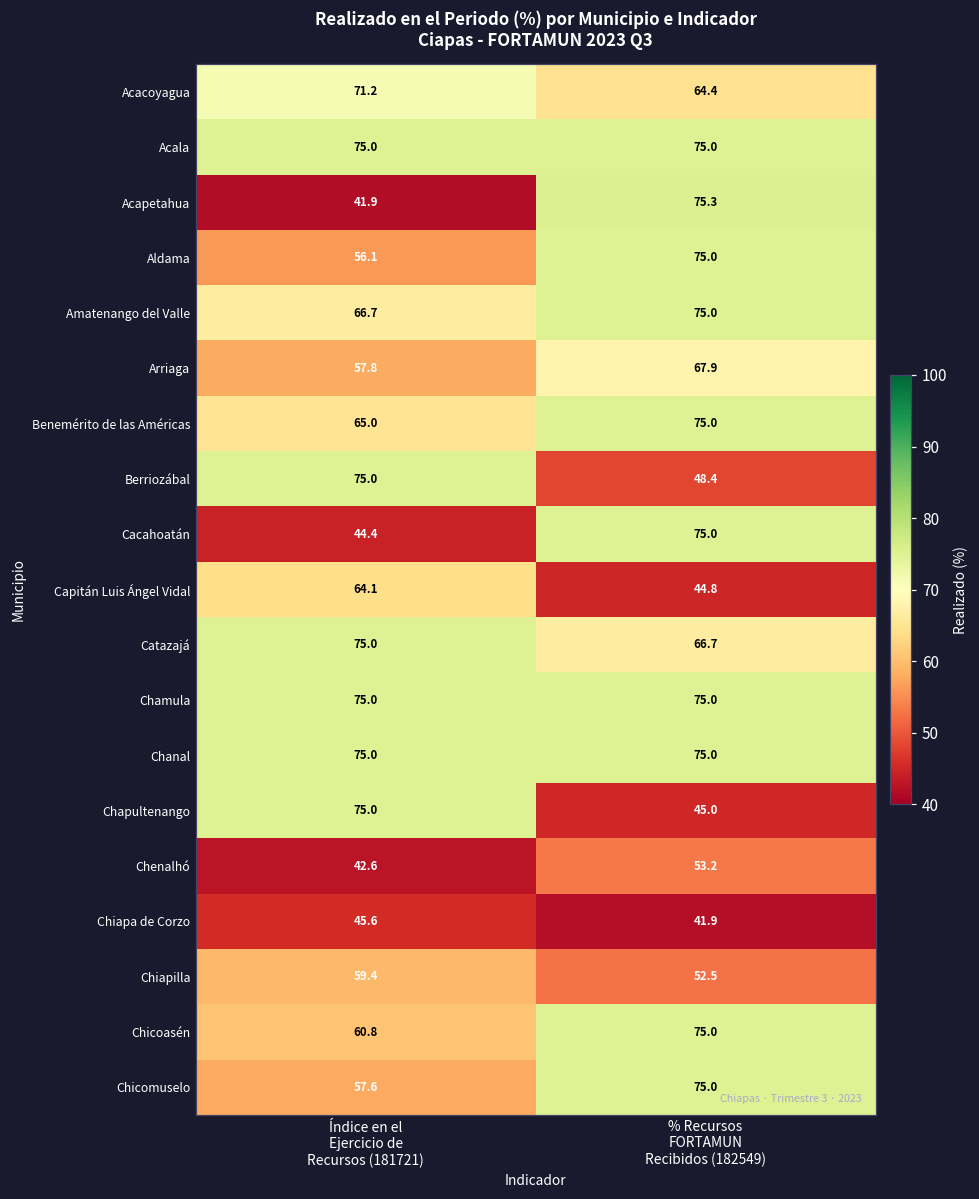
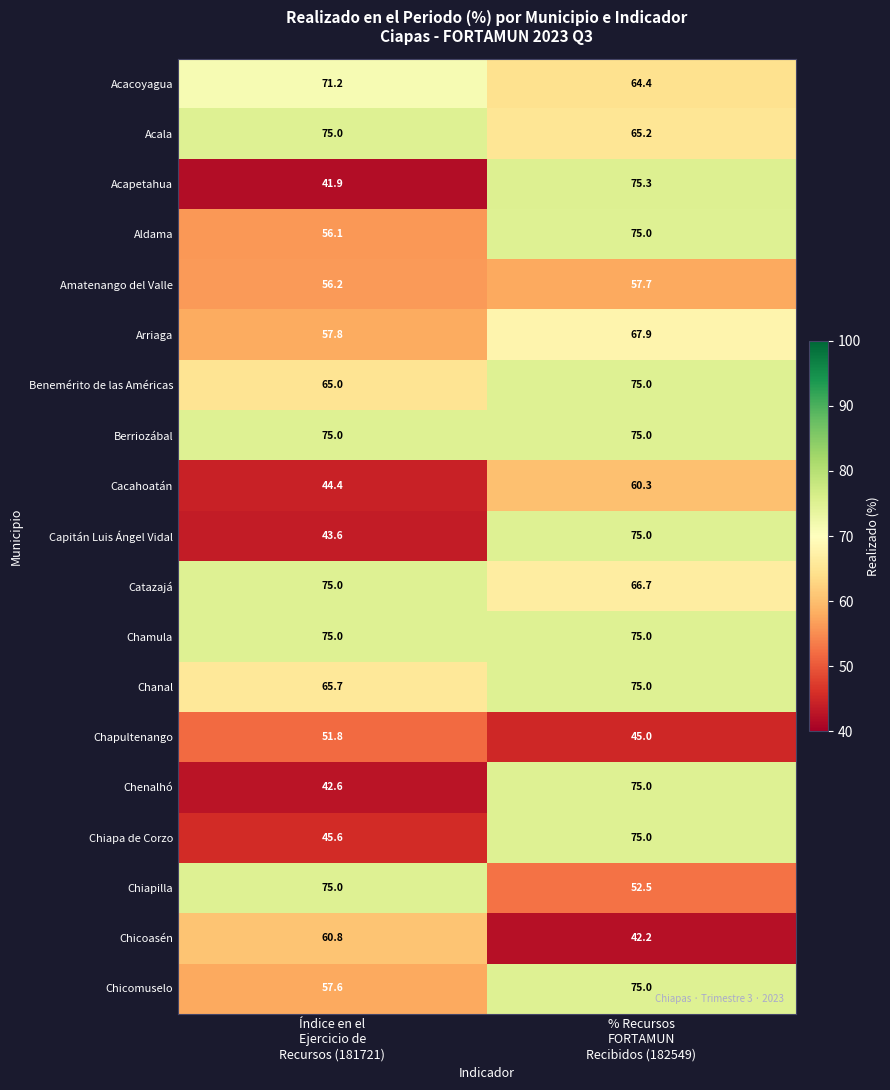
Acala, % Recursos FORTAMUN Recibidos (182549): 75.0 -> 65.2
Amatenango del Valle, Índice en el Ejercicio de Recursos (181721): 66.7 -> 56.2
Amatenango del Valle, % Recursos FORTAMUN Recibidos (182549): 75.0 -> 57.7
Berriozábal, % Recursos FORTAMUN Recibidos (182549): 48.4 -> 75.0
Cacahoatán, % Recursos FORTAMUN Recibidos (182549): 75.0 -> 60.3
Capitán Luis Ángel Vidal, Índice en el Ejercicio de Recursos (181721): 64.1 -> 43.6
Capitán Luis Ángel Vidal, % Recursos FORTAMUN Recibidos (182549): 44.8 -> 75.0
Chanal, Índice en el Ejercicio de Recursos (181721): 75.0 -> 65.7
Chapultenango, Índice en el Ejercicio de Recursos (181721): 75.0 -> 51.8
Chenalhó, % Recursos FORTAMUN Recibidos (182549): 53.2 -> 75.0
Chiapa de Corzo, % Recursos FORTAMUN Recibidos (182549): 41.9 -> 75.0
Chiapilla, Índice en el Ejercicio de Recursos (181721): 59.4 -> 75.0
Chicoasén, % Recursos FORTAMUN Recibidos (182549): 75.0 -> 42.2
